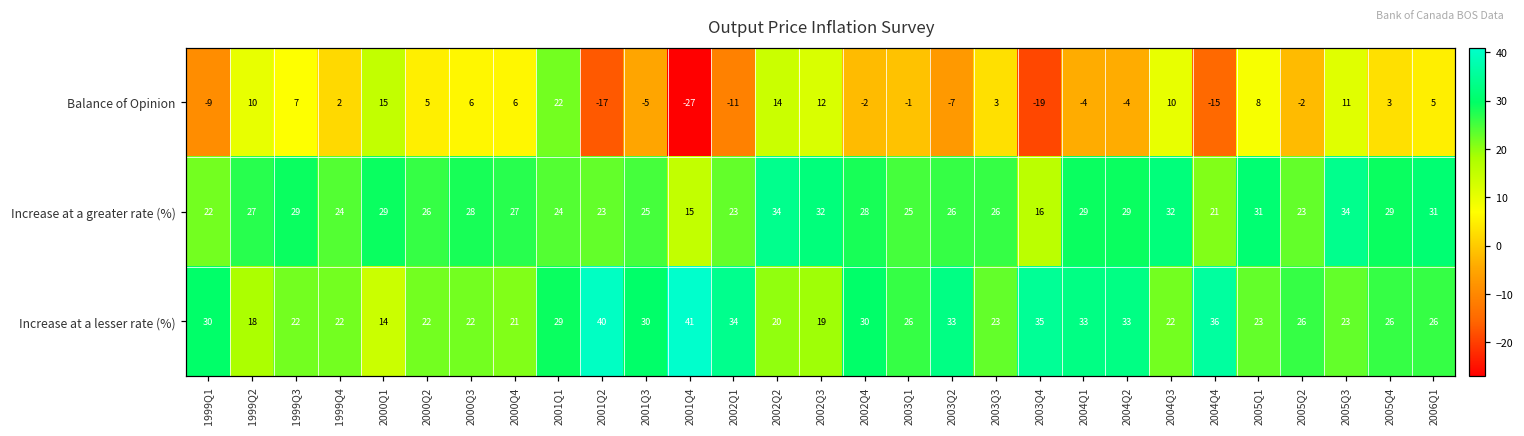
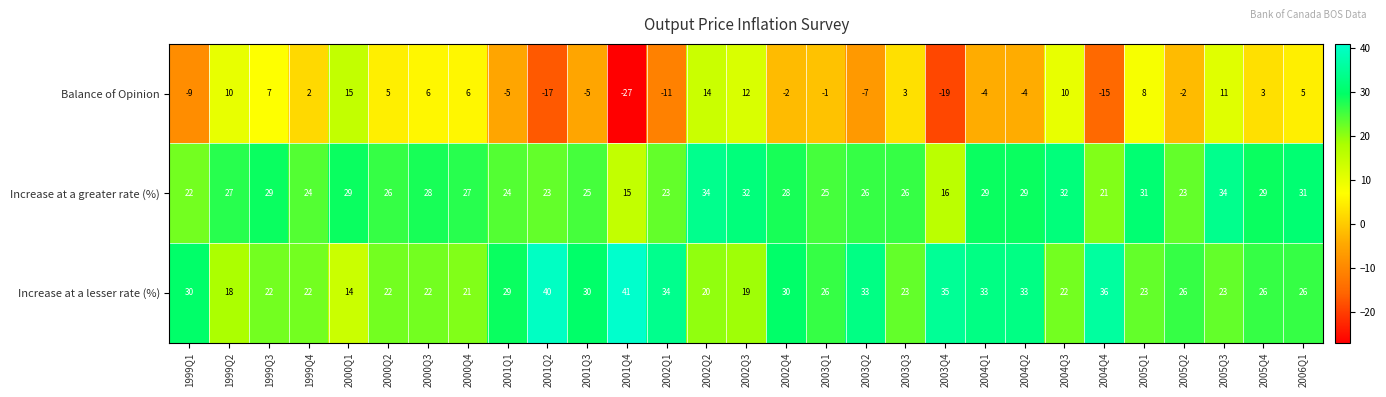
Balance of Opinion, 2001Q1: 22 -> -5
